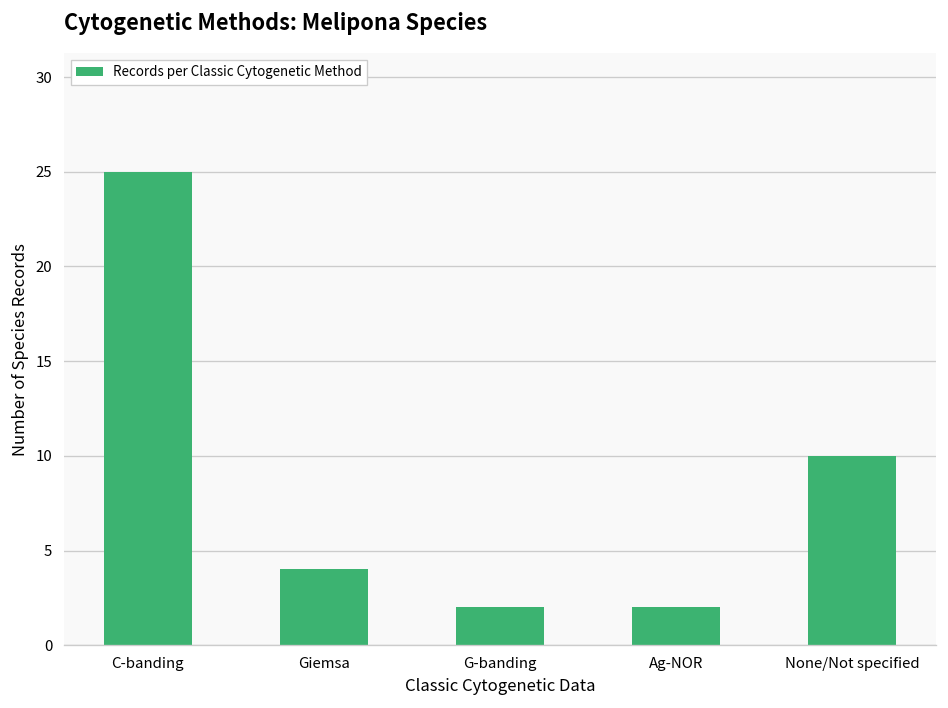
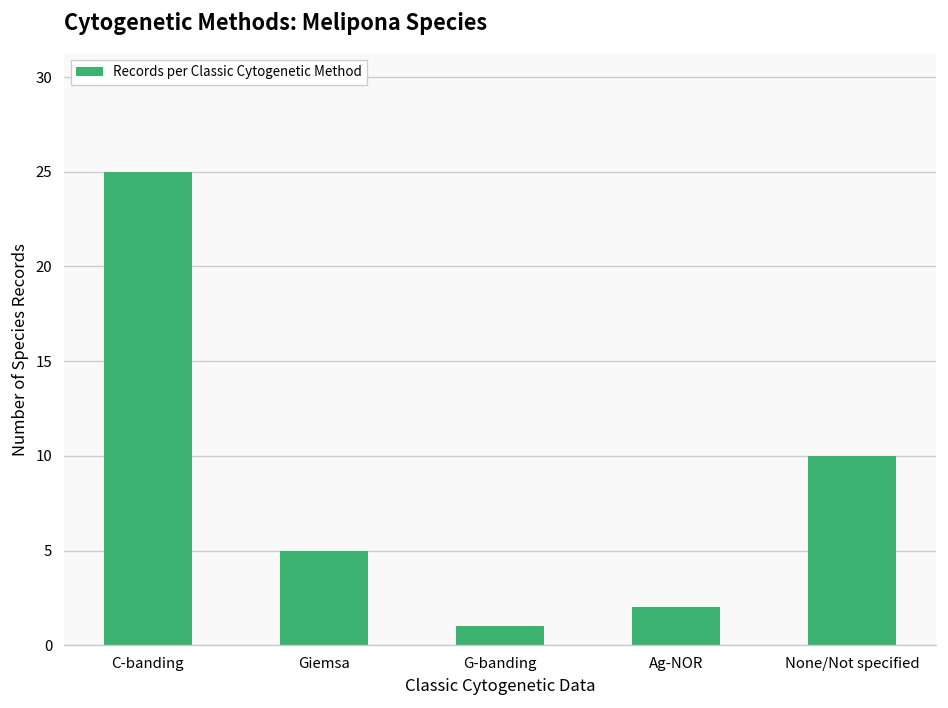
Giemsa: 4 -> 5
G-banding: 2 -> 1
